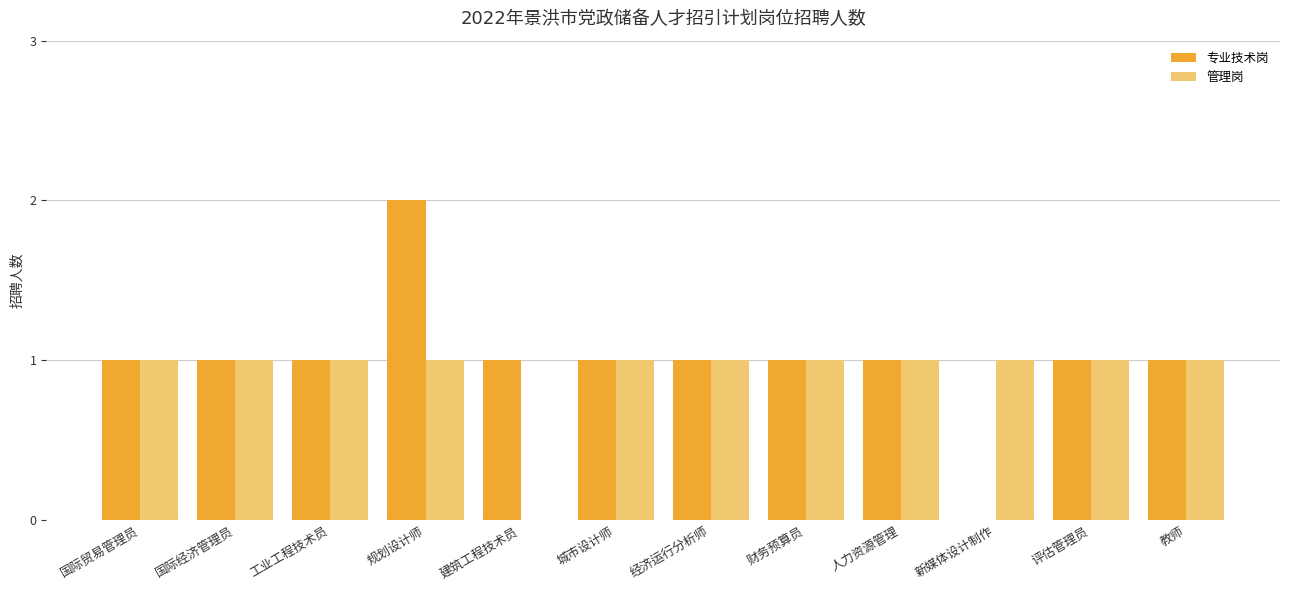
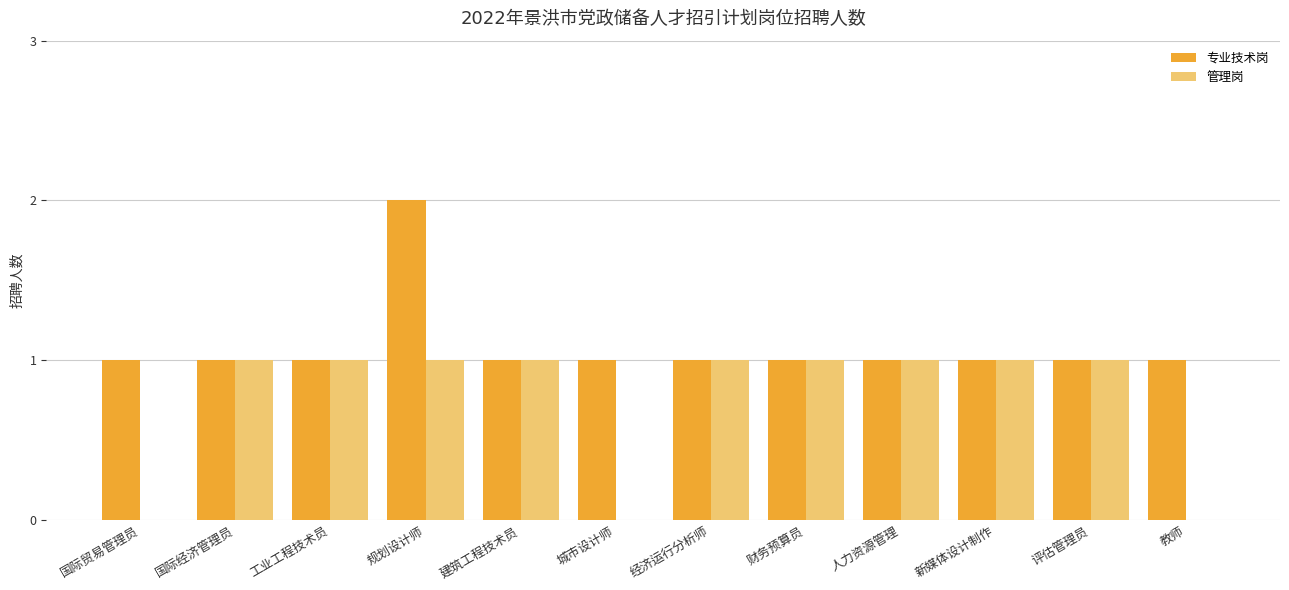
管理岗, 国际贸易管理员: 1 -> 0
管理岗, 建筑工程技术员: 0 -> 1
管理岗, 城市设计师: 1 -> 0
专业技术岗, 新媒体设计制作: 0 -> 1
管理岗, 教师: 1 -> 0
